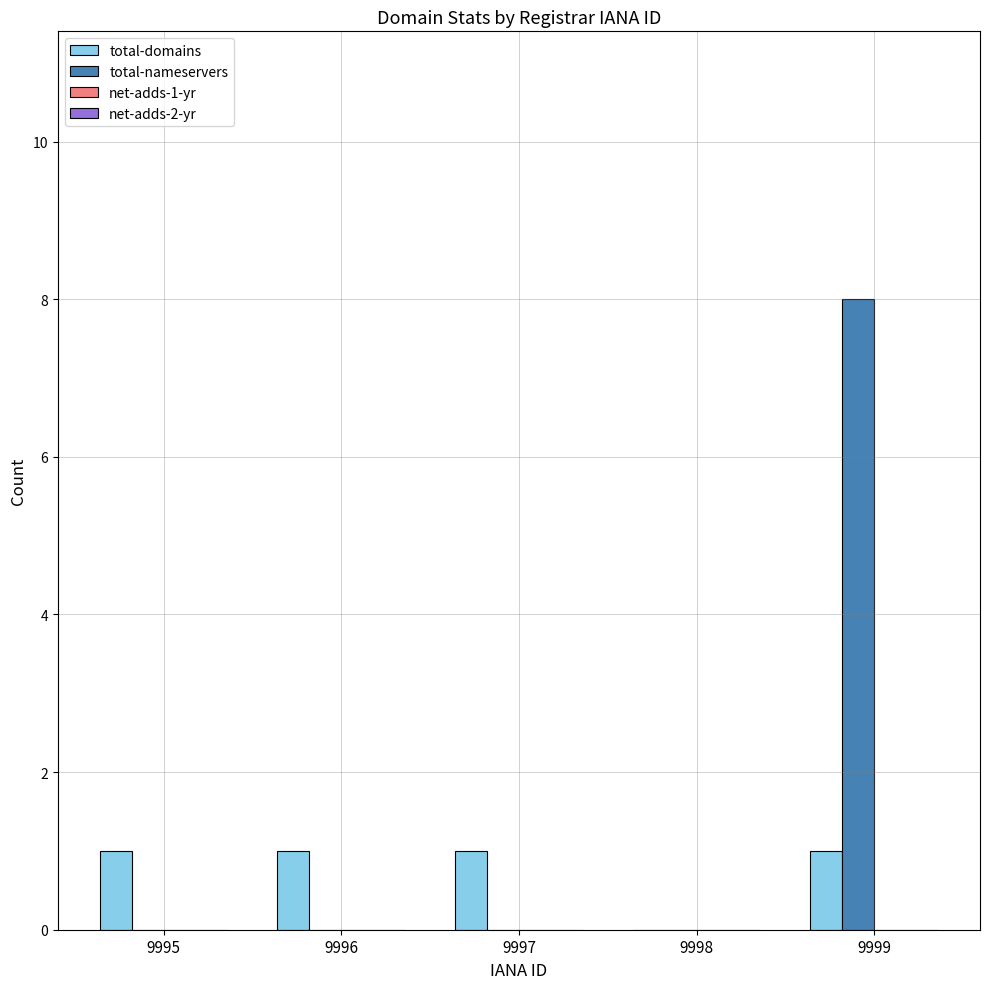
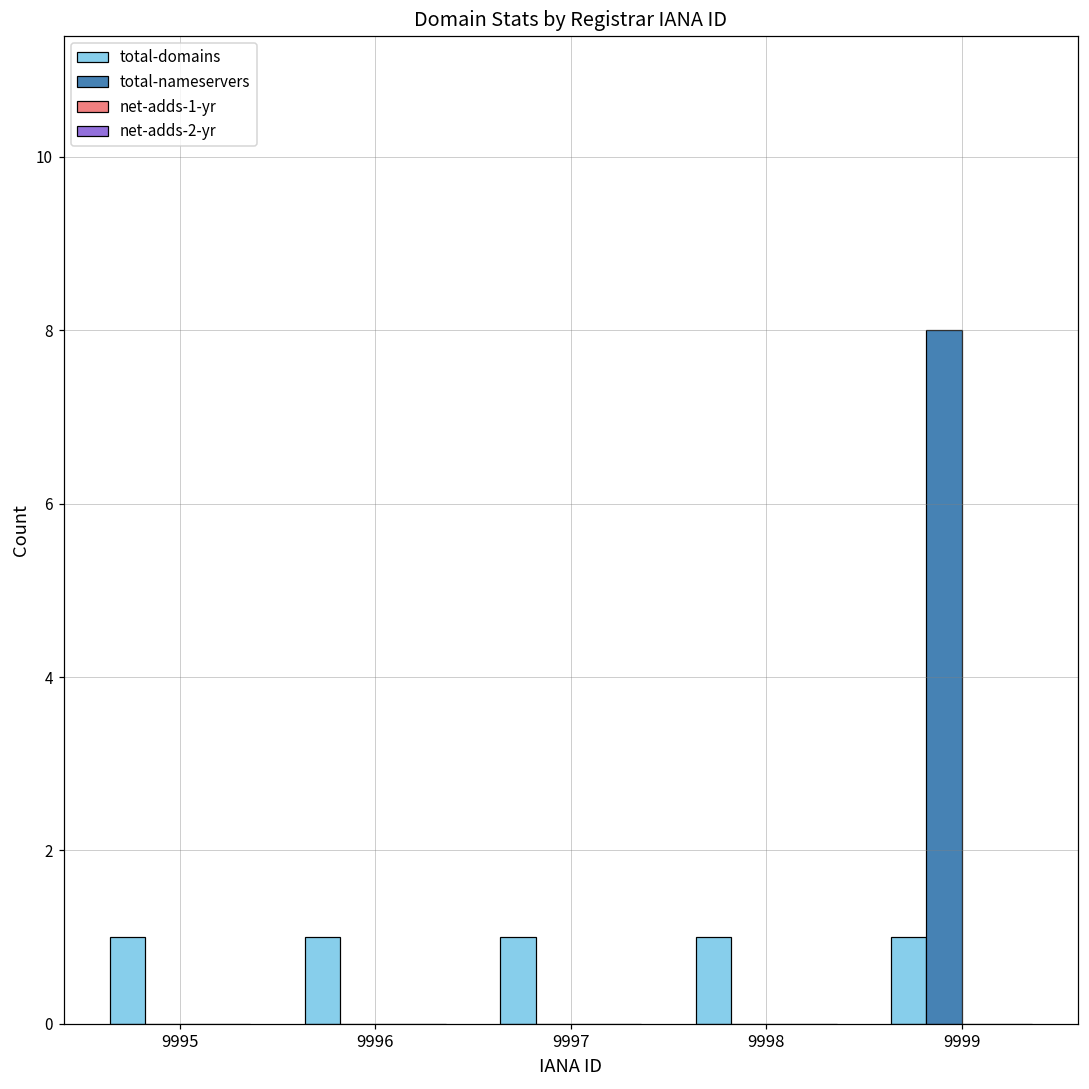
total-domains, 9998: 0 -> 1
